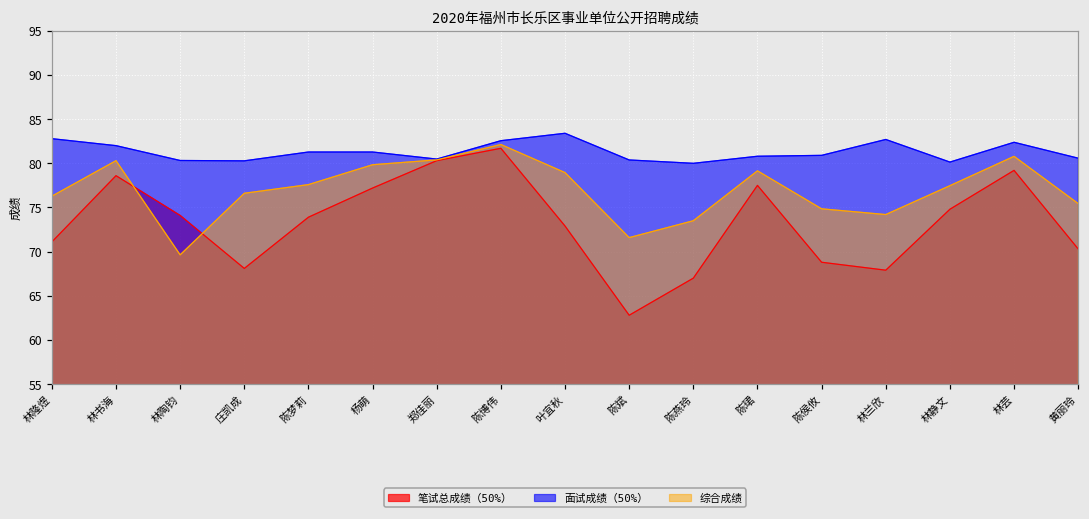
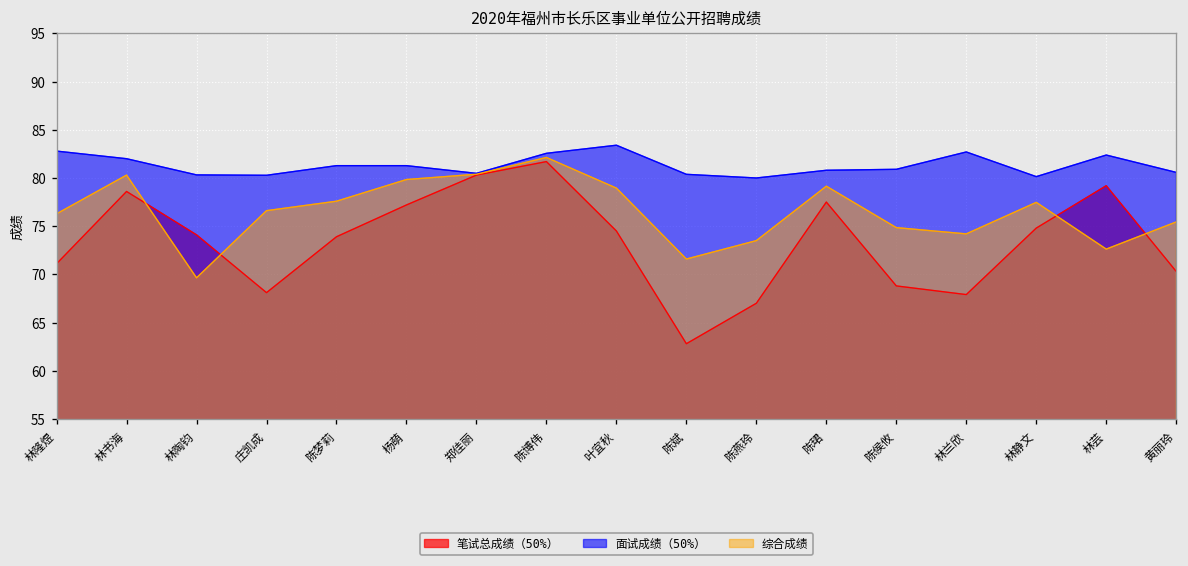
笔试总成绩（50%）, 叶宜秋: 73 -> 75
综合成绩, 林芸: 81 -> 73
